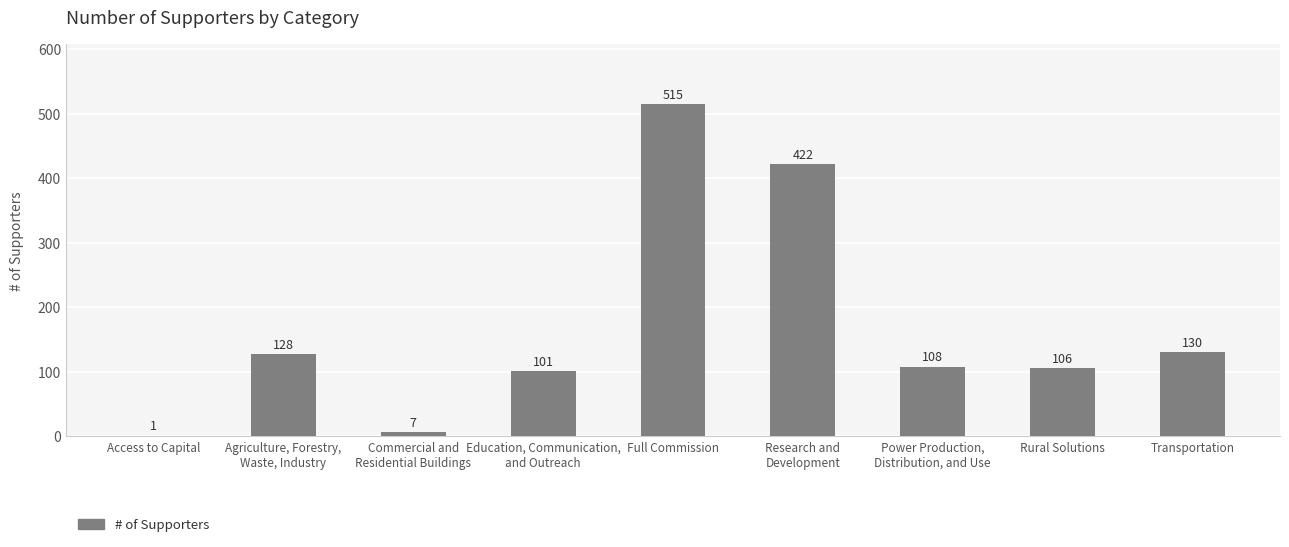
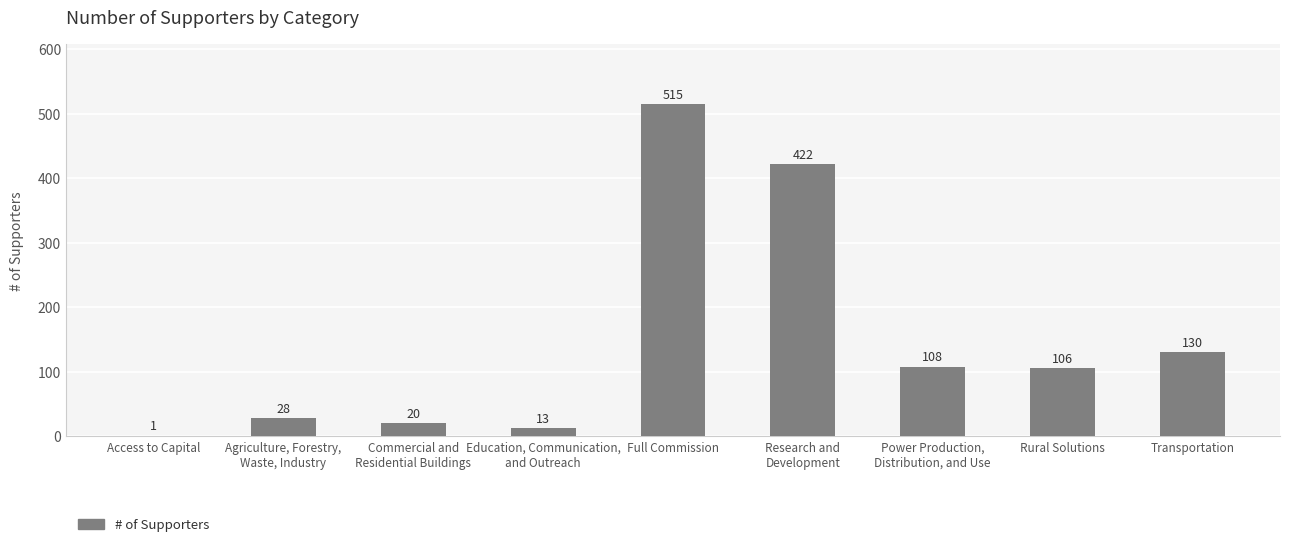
Agriculture, Forestry, Waste, Industry: 128 -> 28
Commercial and Residential Buildings: 7 -> 20
Education, Communication, and Outreach: 101 -> 13
